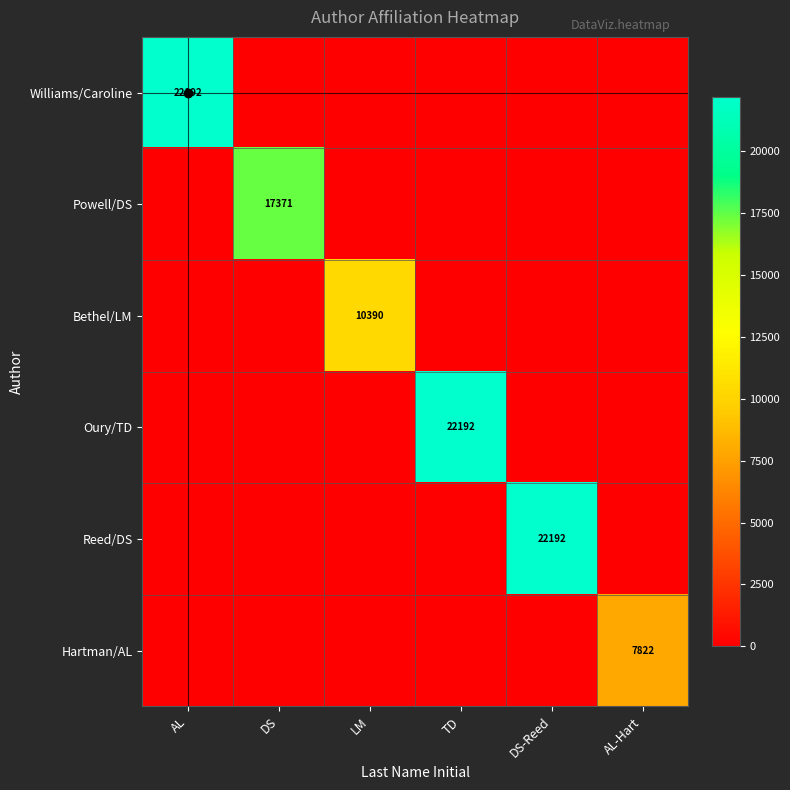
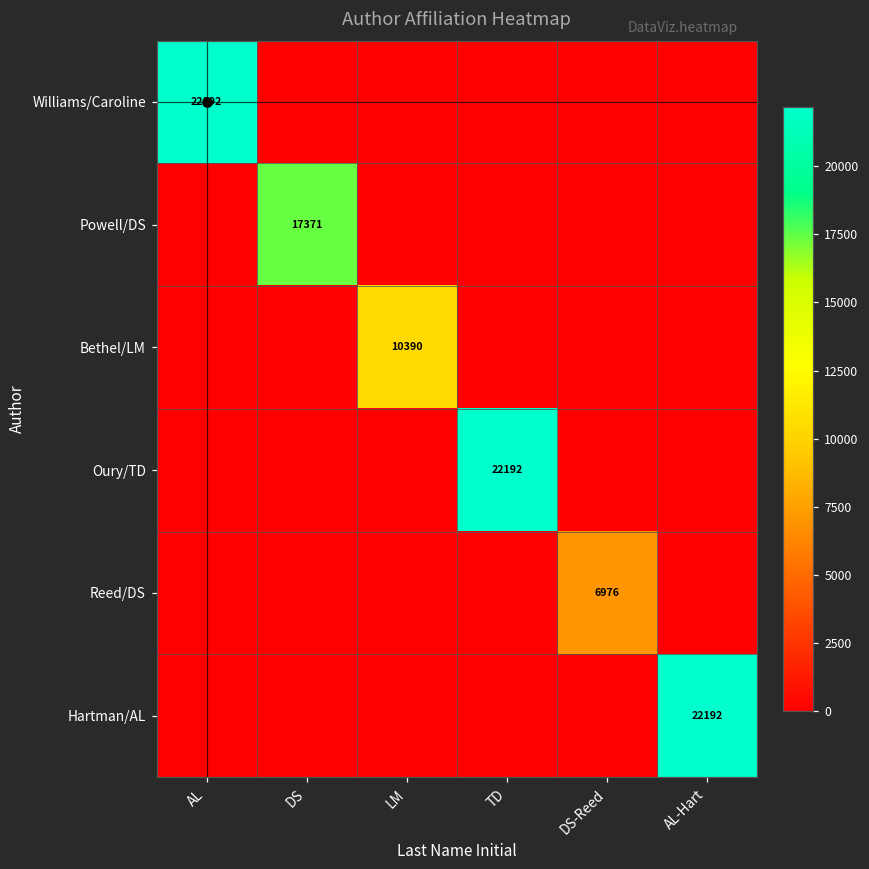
Reed/DS, DS-Reed: 22192 -> 6976
Hartman/AL, AL-Hart: 7822 -> 22192
